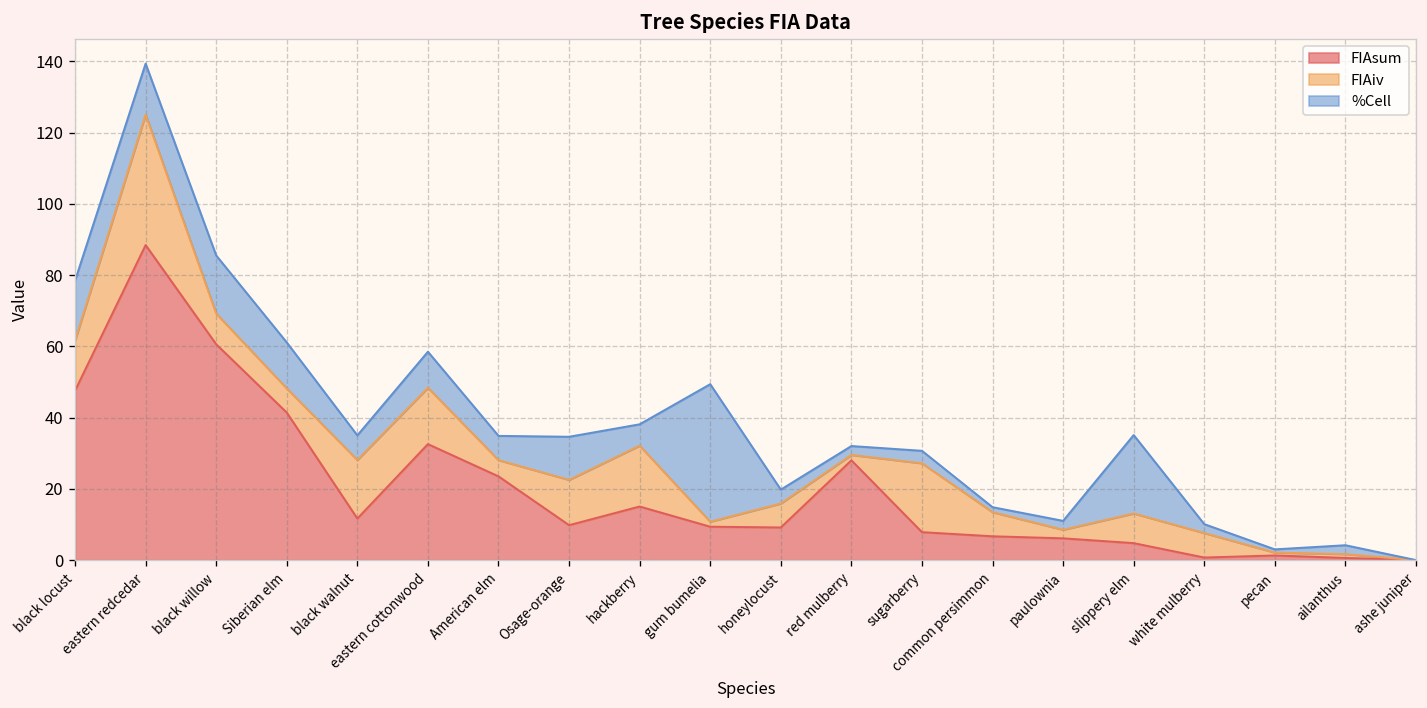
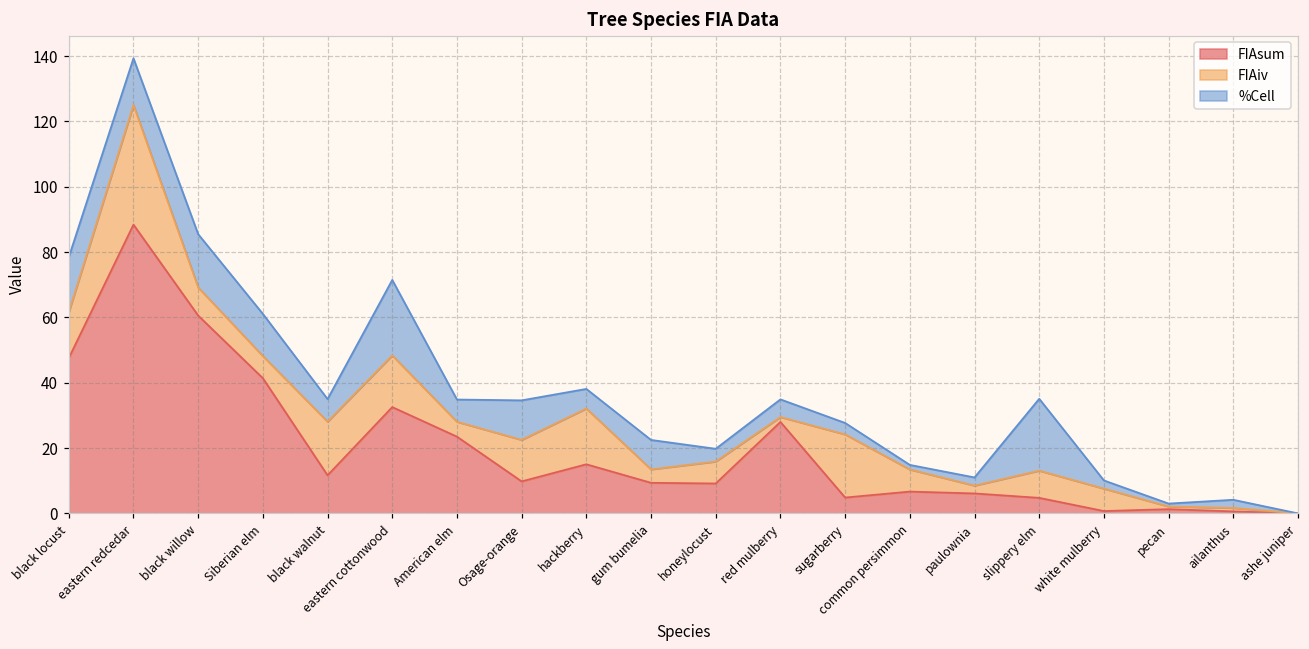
%Cell, eastern cottonwood: 10 -> 23
FIAiv, gum bumelia: 1 -> 4
%Cell, gum bumelia: 39 -> 9
%Cell, red mulberry: 3 -> 5
FIAsum, sugarberry: 8 -> 5
